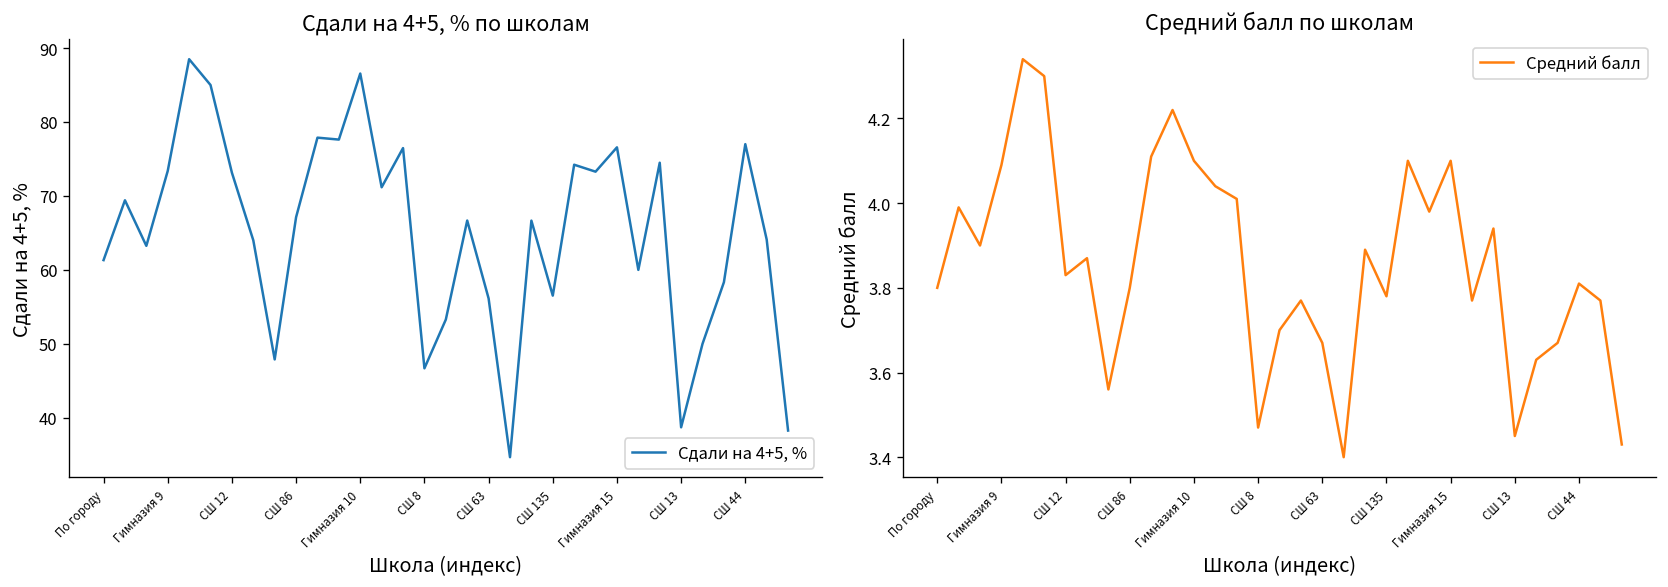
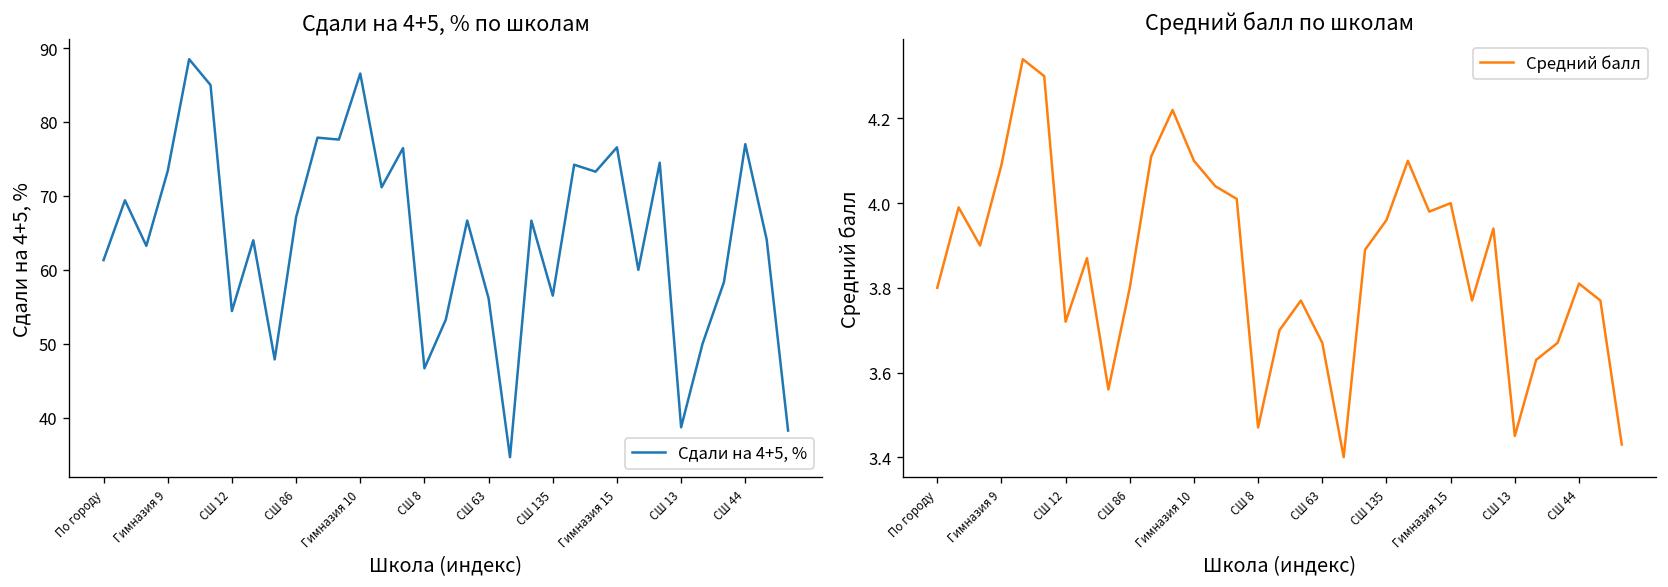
Сдали на 4+5, % по школам, СШ 12: 73 -> 54
Средний балл по школам, СШ 12: 3.83 -> 3.72
Средний балл по школам, СШ 135: 3.78 -> 3.96
Средний балл по школам, Гимназия 15: 4.1 -> 4.0
